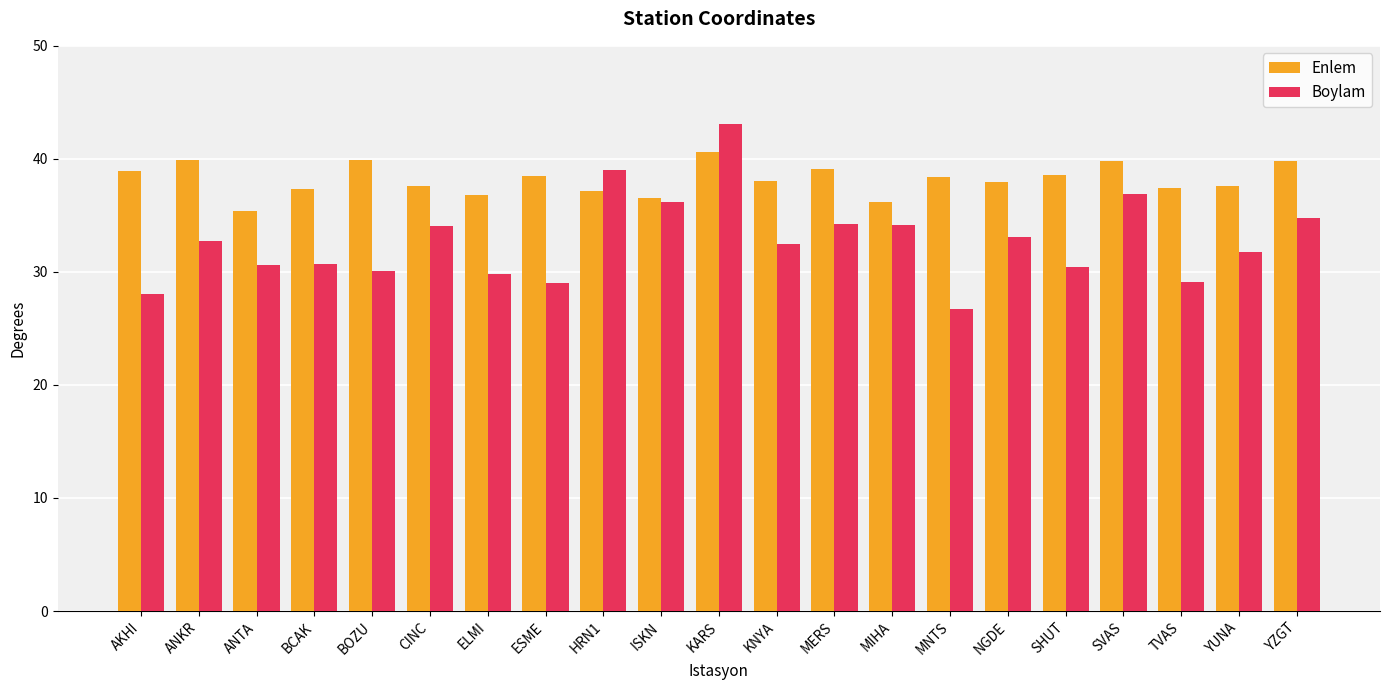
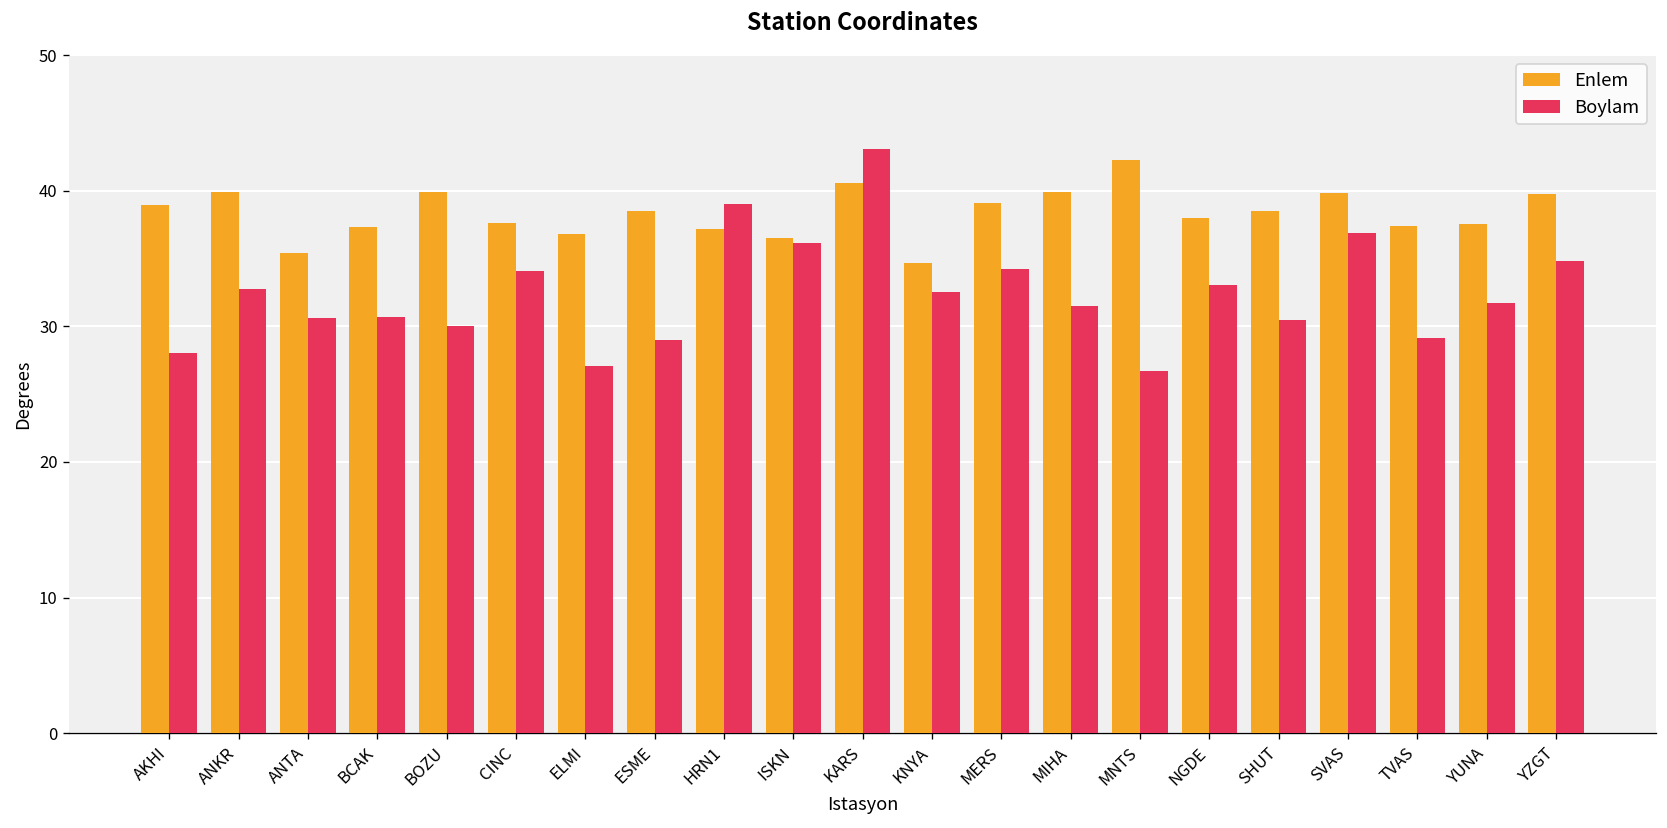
Boylam, ELMI: 29.8 -> 27.0
Enlem, KNYA: 38.0 -> 34.7
Enlem, MIHA: 36.2 -> 39.9
Boylam, MIHA: 34.2 -> 31.5
Enlem, MNTS: 38.4 -> 42.3
